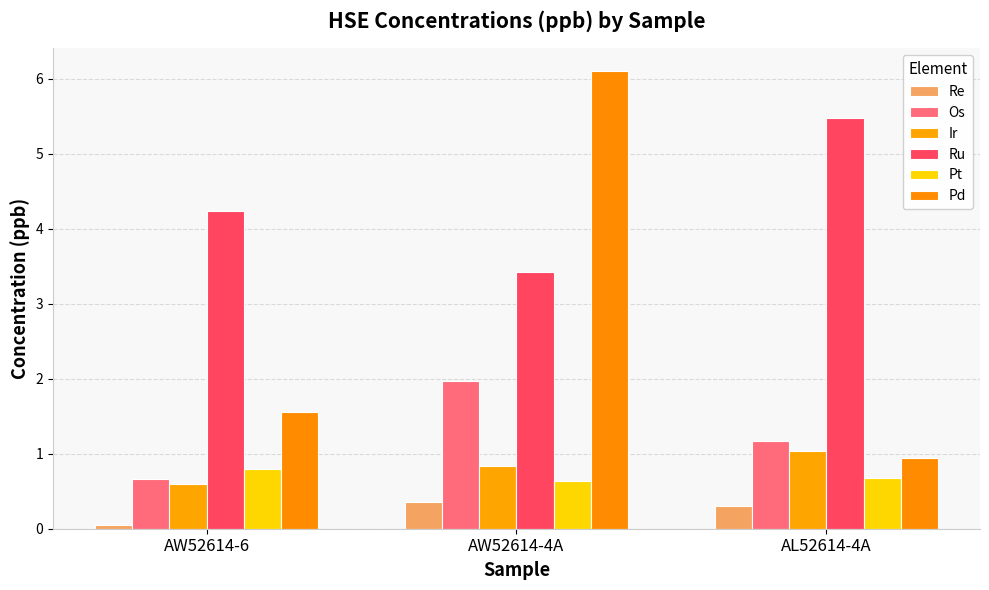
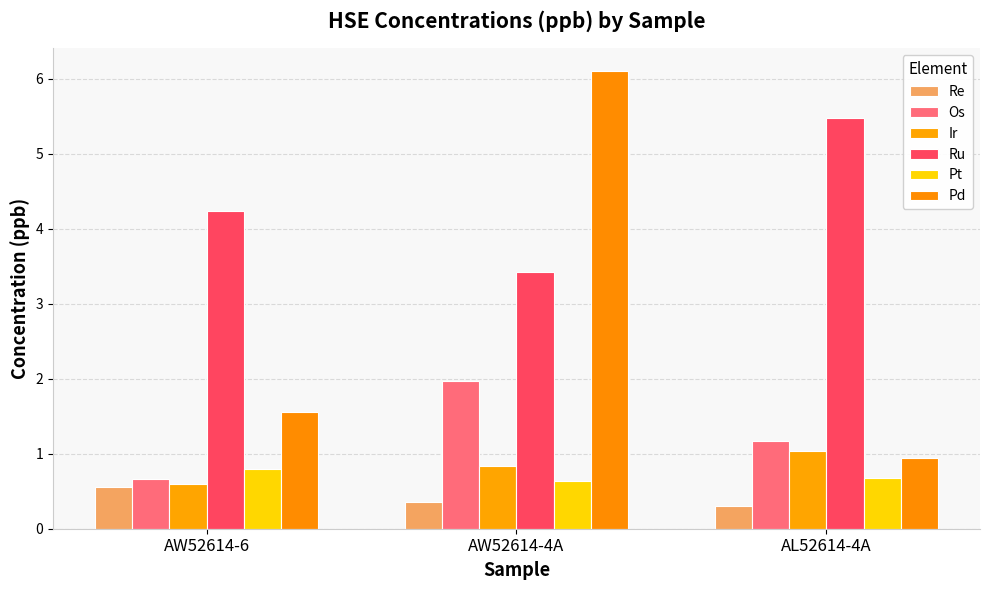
Re, AW52614-6: 0.1 -> 0.6
